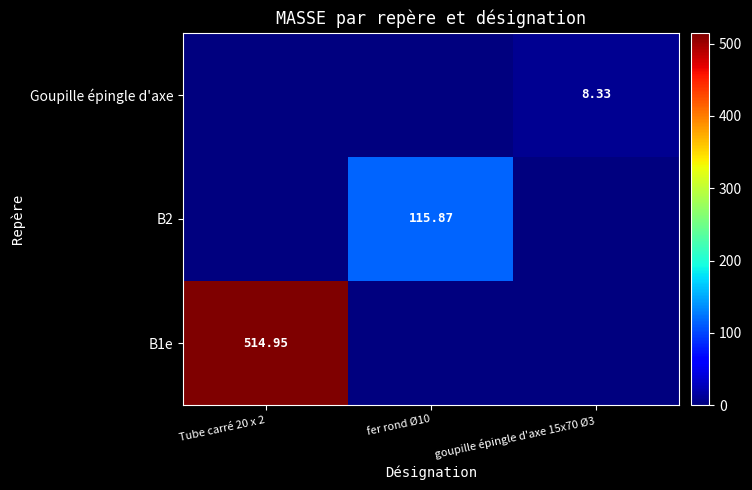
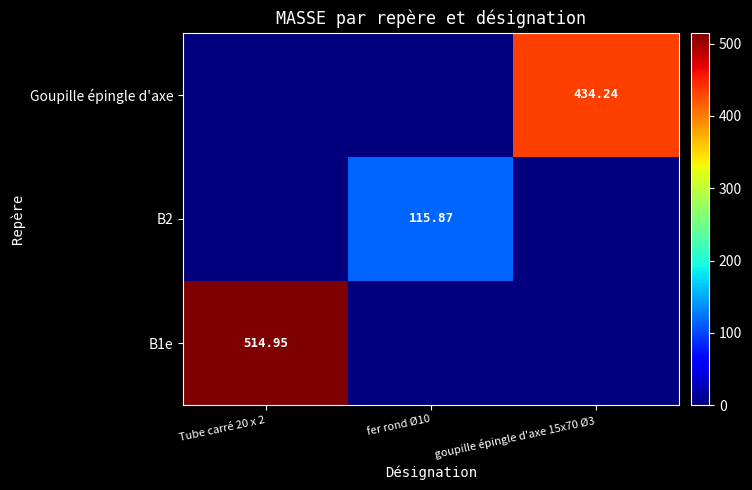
Goupille épingle d'axe, goupille épingle d'axe 15x70 Ø3: 8.33 -> 434.24
